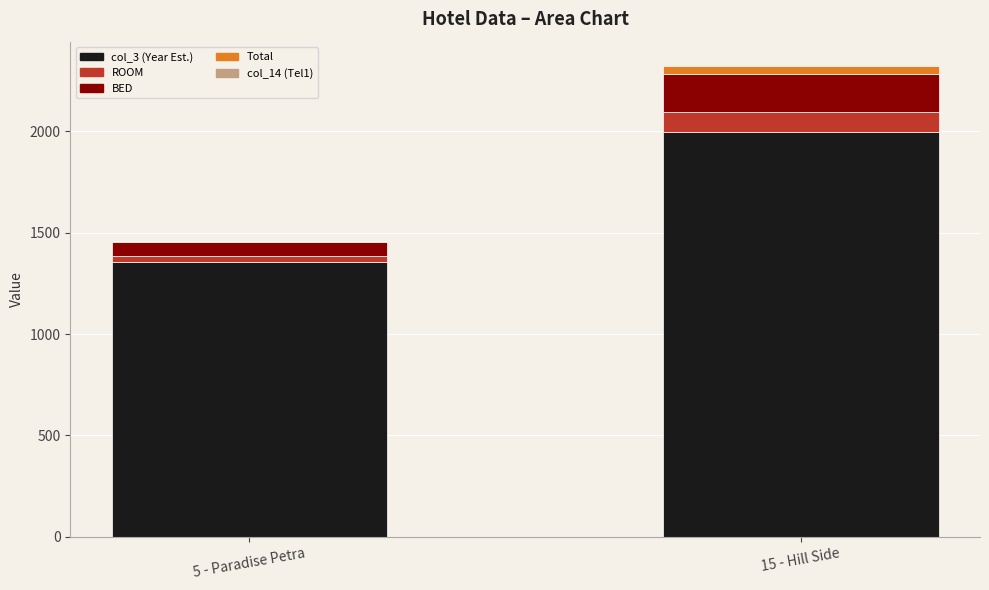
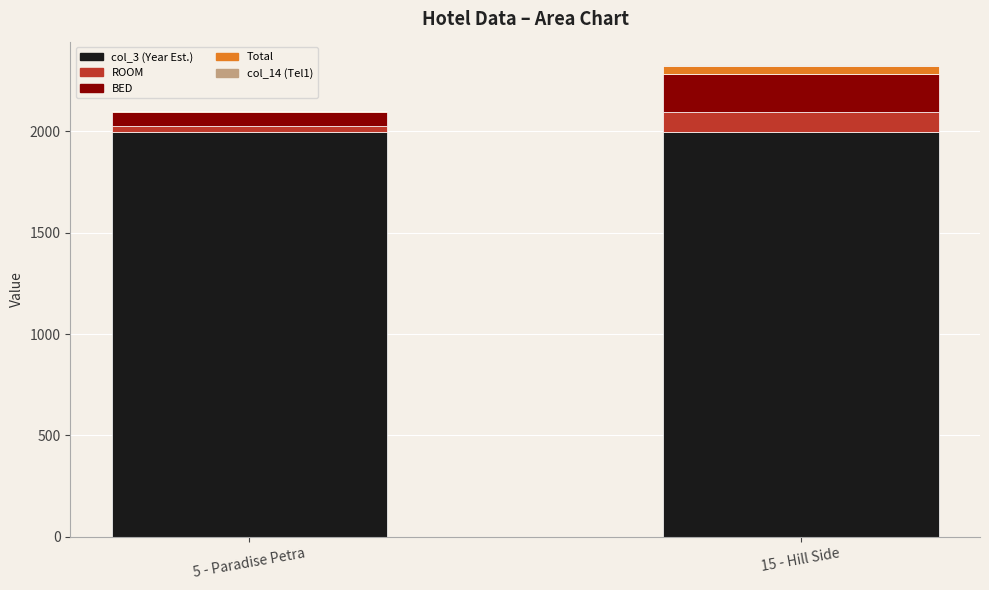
col_3 (Year Est.), 5 - Paradise Petra: 1350 -> 2000
